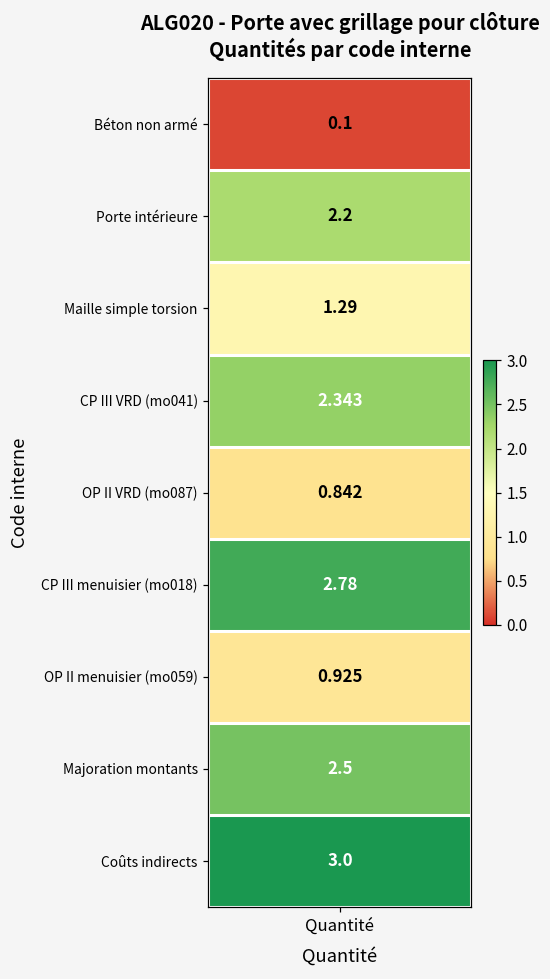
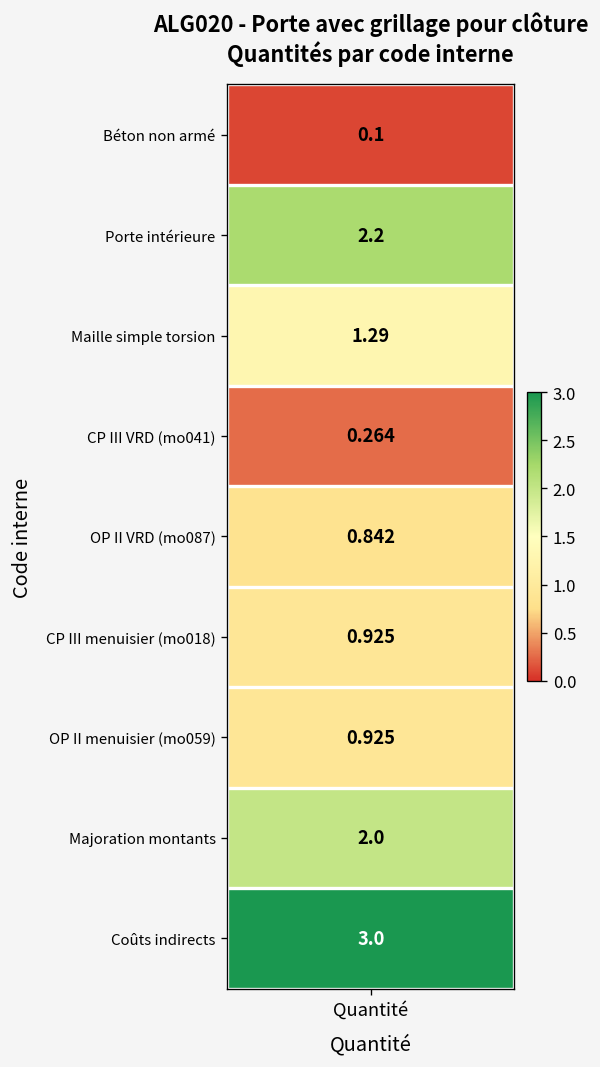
CP III VRD (mo041), Quantité: 2.343 -> 0.264
CP III menuisier (mo018), Quantité: 2.78 -> 0.925
Majoration montants, Quantité: 2.5 -> 2.0
